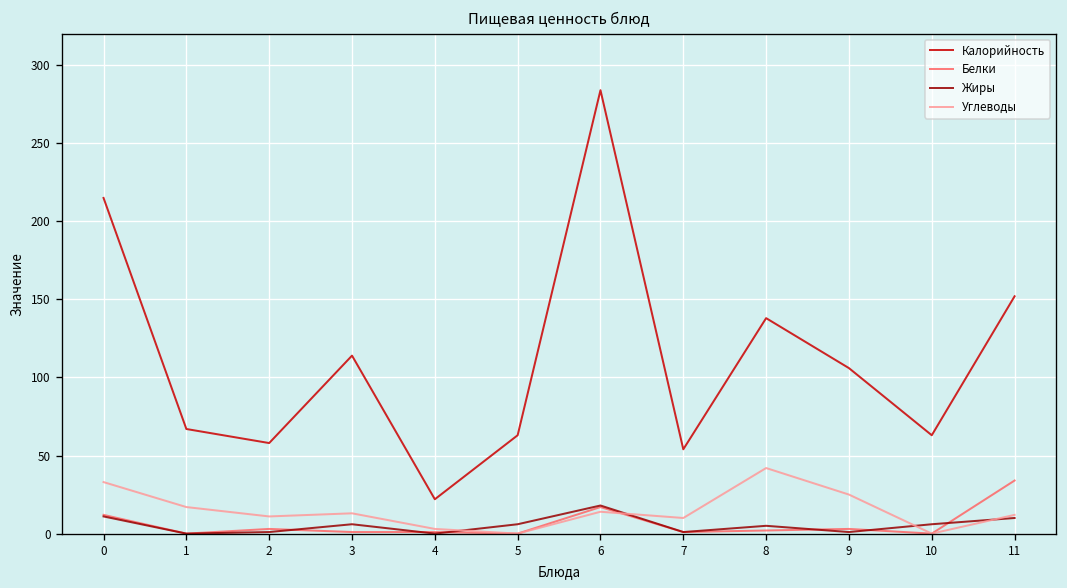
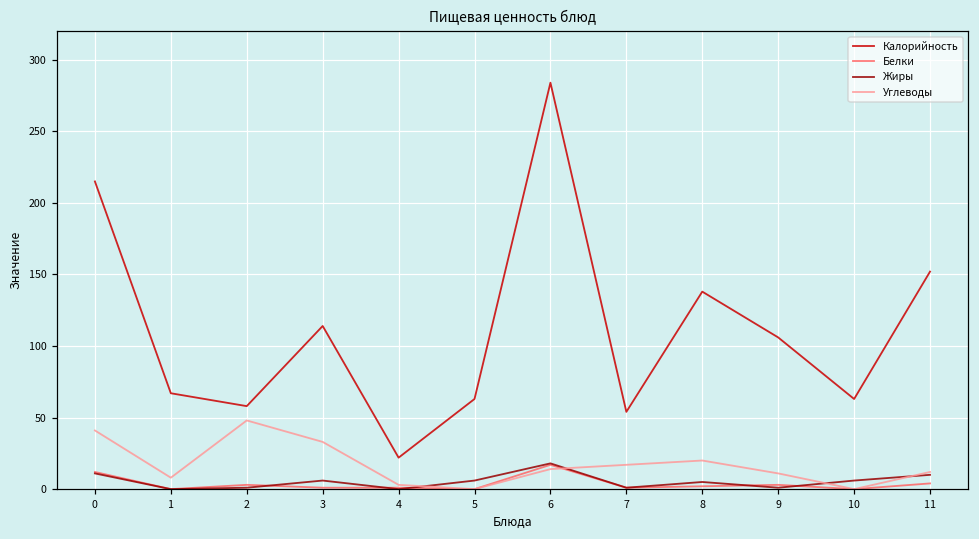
Углеводы, 0: 33 -> 41
Углеводы, 1: 17 -> 8
Углеводы, 2: 11 -> 48
Углеводы, 3: 13 -> 33
Углеводы, 7: 10 -> 17
Углеводы, 8: 42 -> 20
Углеводы, 9: 25 -> 11
Белки, 11: 34 -> 4
